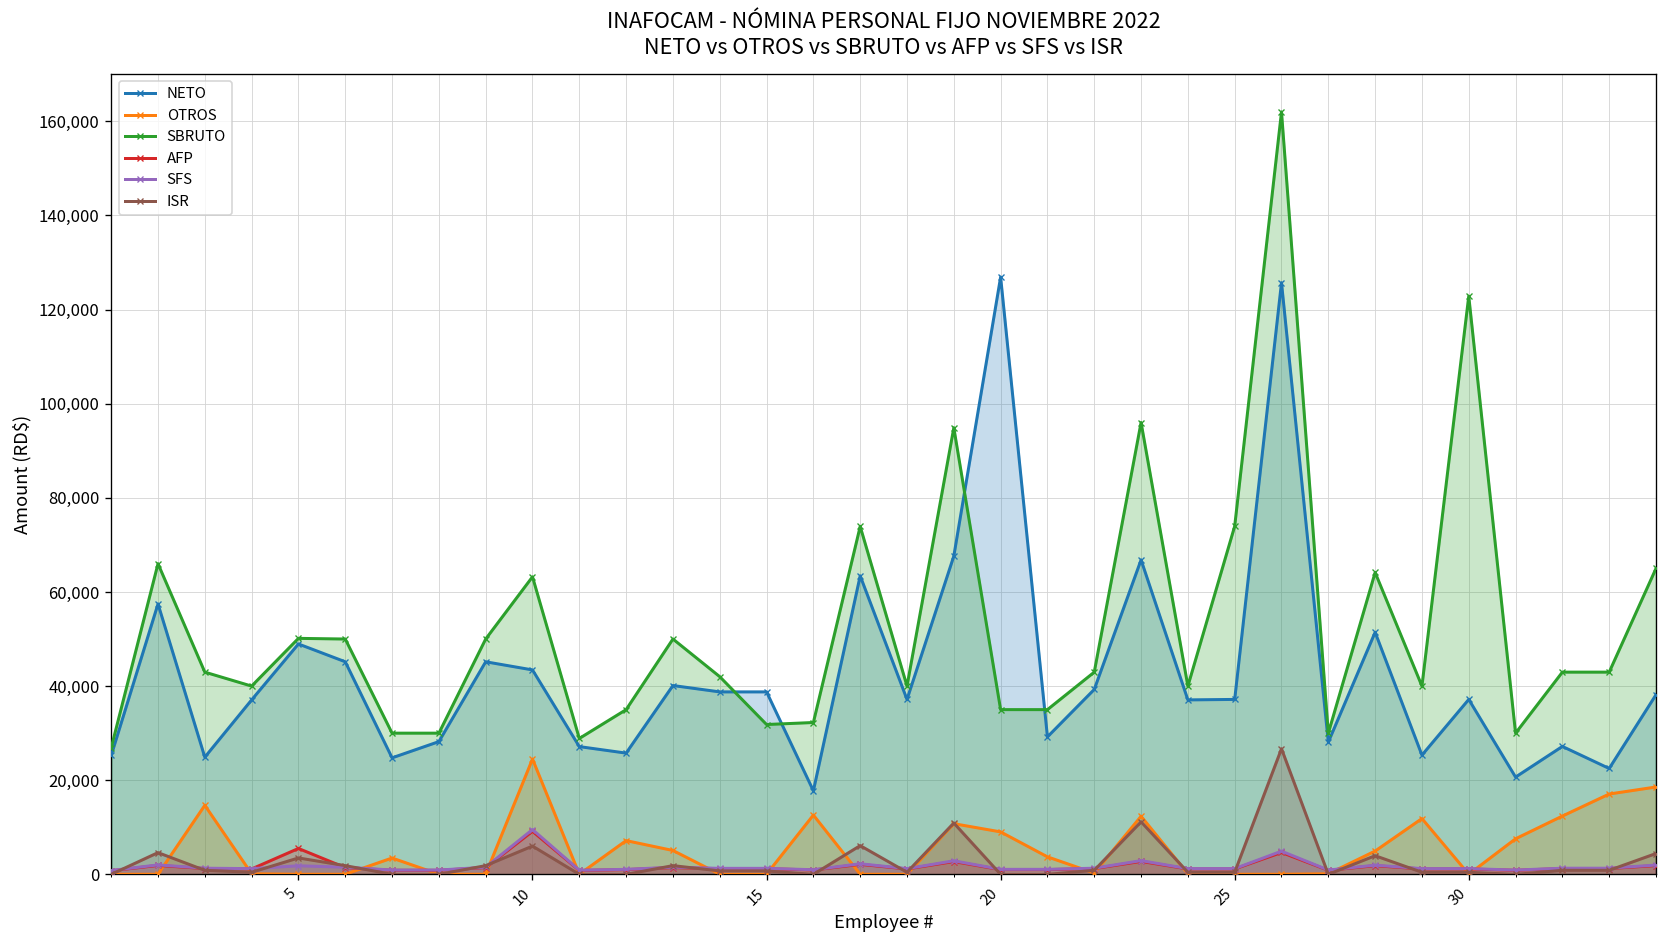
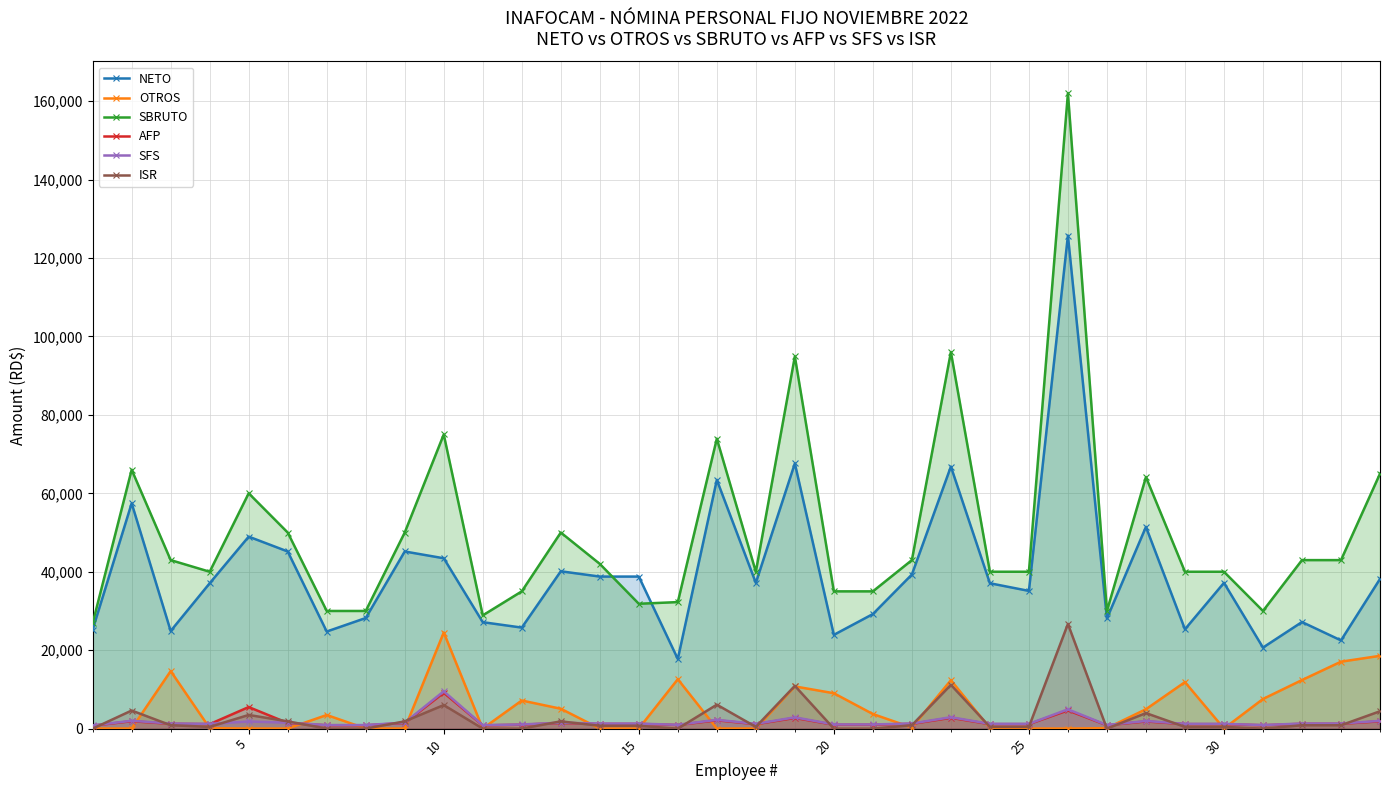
SBRUTO, 5: 50,000 -> 60,000
SBRUTO, 10: 63,000 -> 75,000
NETO, 20: 127,000 -> 24,000
NETO, 25: 37,000 -> 35,000
SBRUTO, 25: 74,000 -> 40,000
SBRUTO, 30: 123,000 -> 40,000
